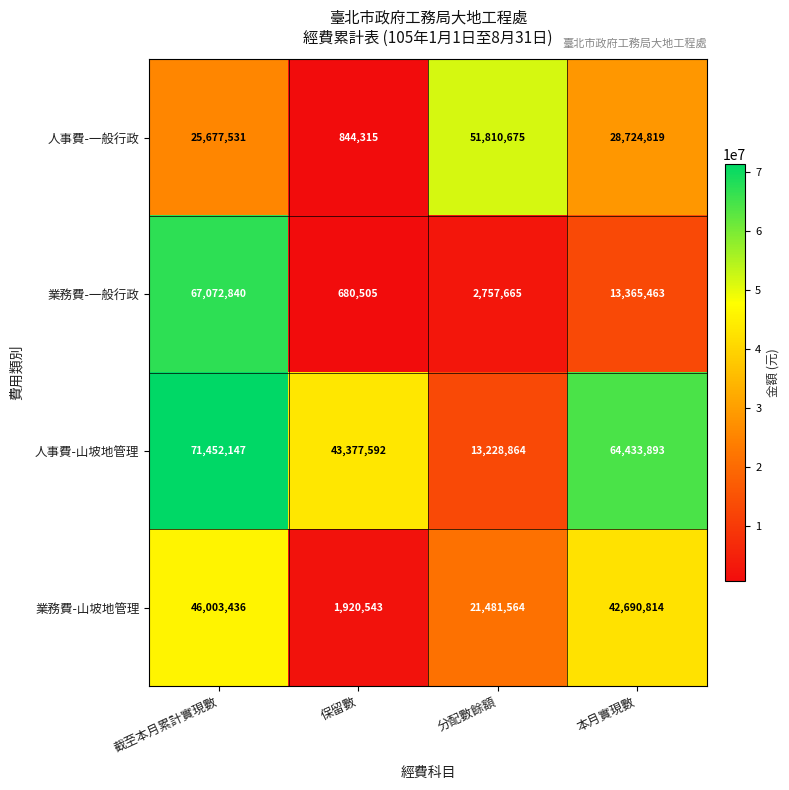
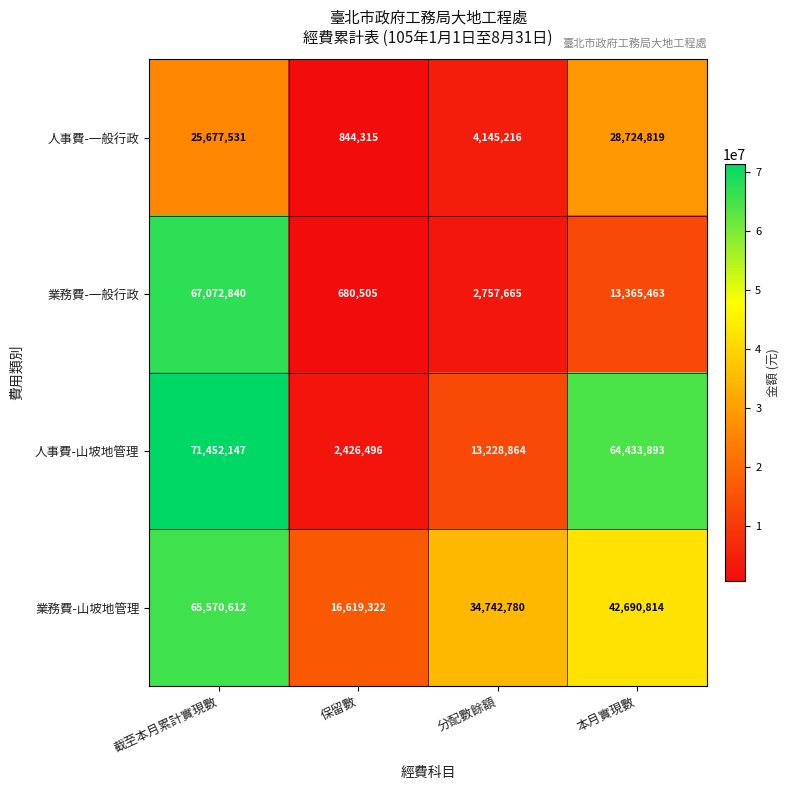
人事費-一般行政, 分配數餘額: 51,810,675 -> 4,145,216
人事費-山坡地管理, 保留數: 43,377,592 -> 2,426,496
業務費-山坡地管理, 截至本月累計實現數: 46,003,436 -> 65,570,612
業務費-山坡地管理, 保留數: 1,920,543 -> 16,619,322
業務費-山坡地管理, 分配數餘額: 21,481,564 -> 34,742,780
